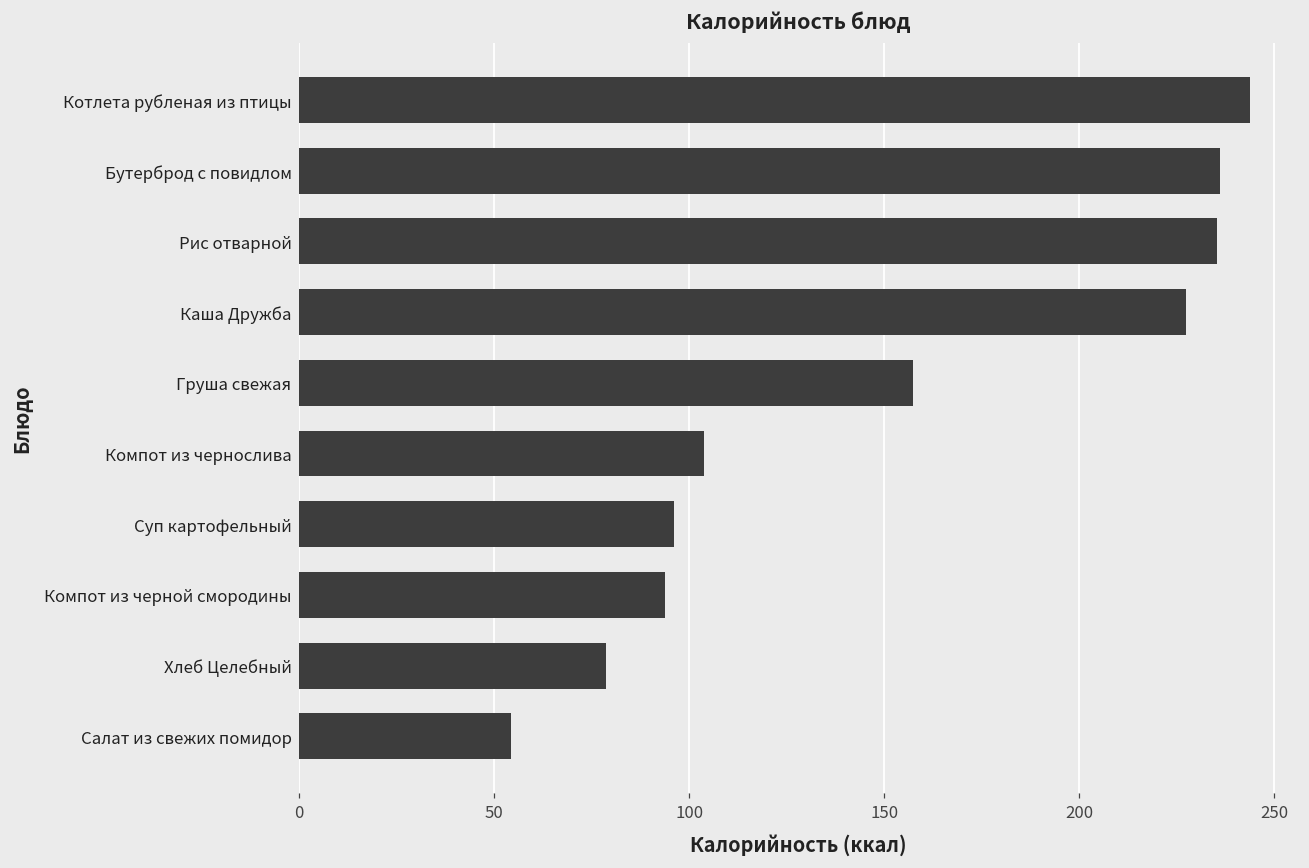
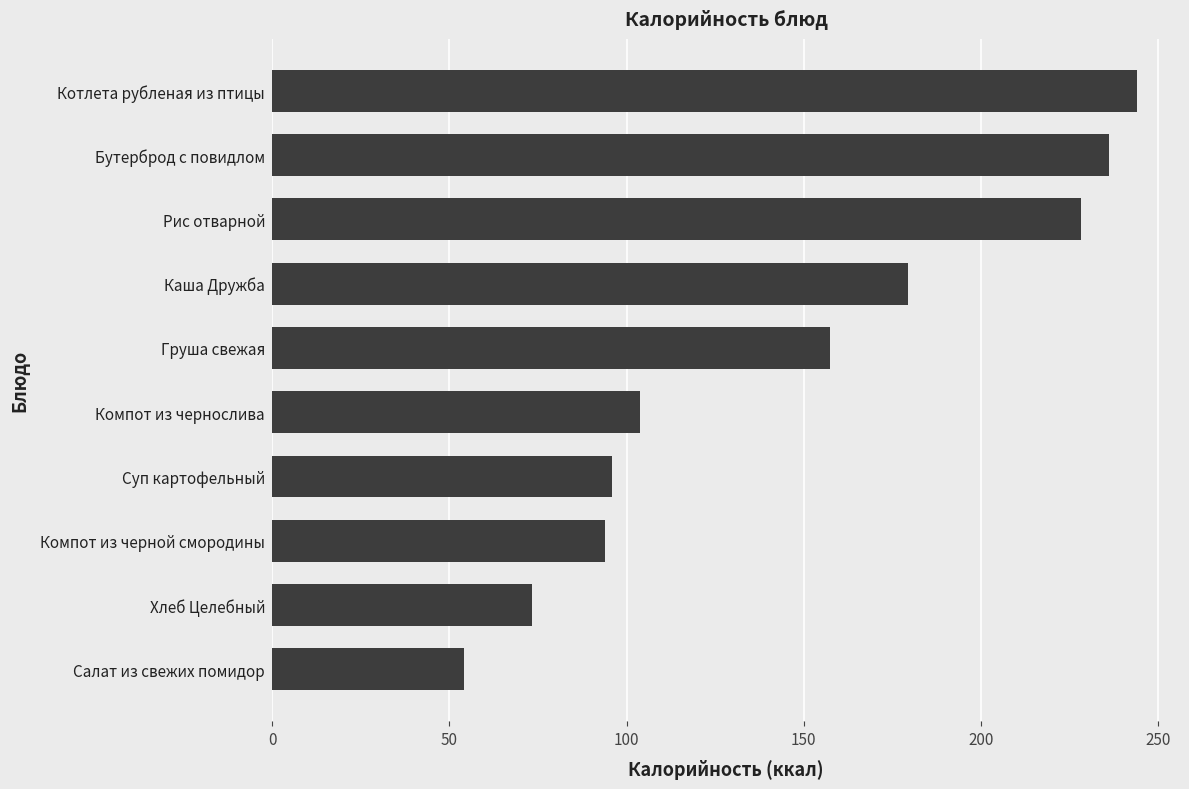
Рис отварной: 235 -> 228
Каша Дружба: 227 -> 179
Хлеб Целебный: 79 -> 73
